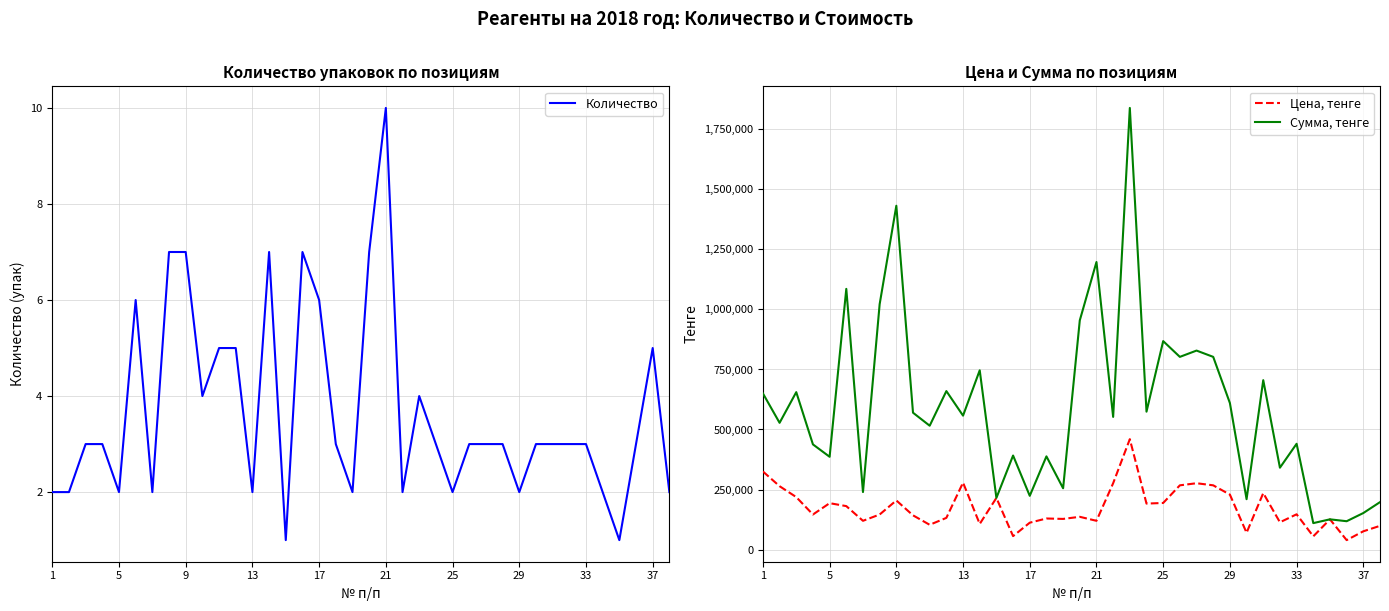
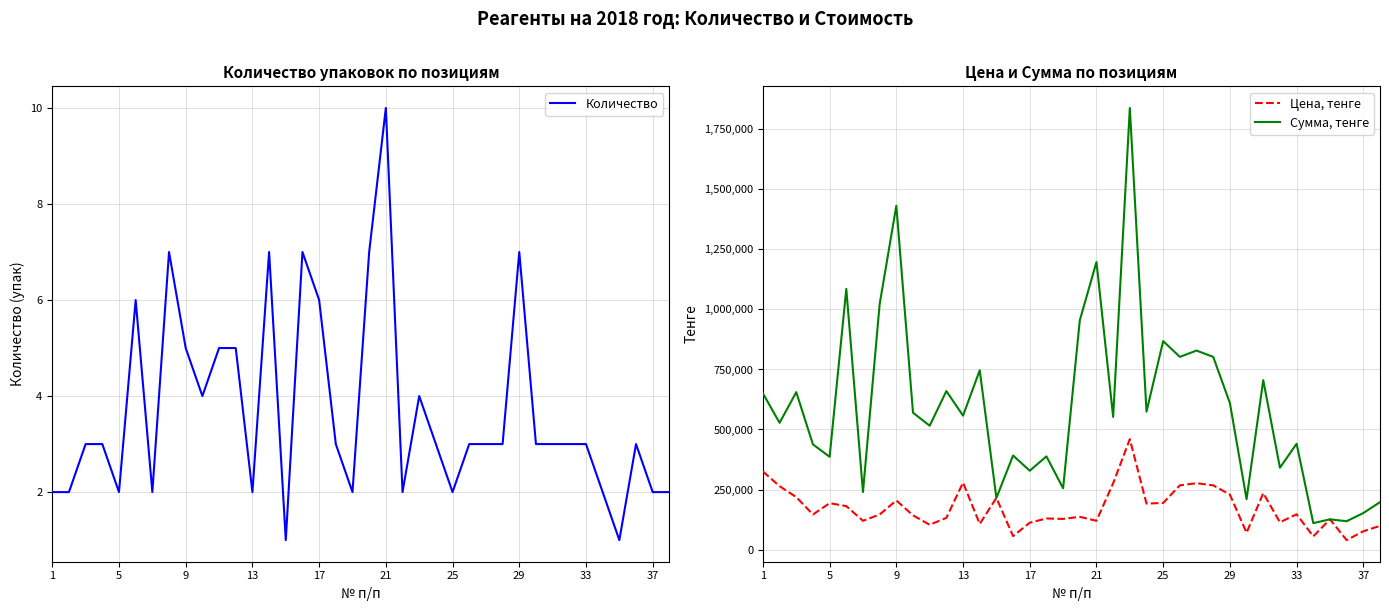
Количество упаковок по позициям, 9: 7 -> 5
Количество упаковок по позициям, 29: 2 -> 7
Количество упаковок по позициям, 37: 5 -> 2
Цена и Сумма по позициям, Сумма, тенге, 17: 220,000 -> 330,000
